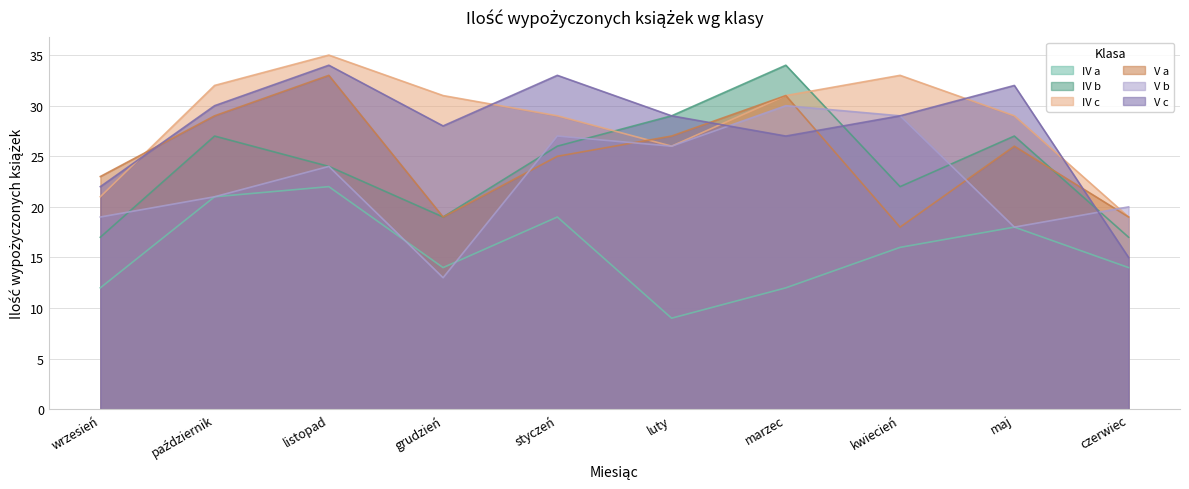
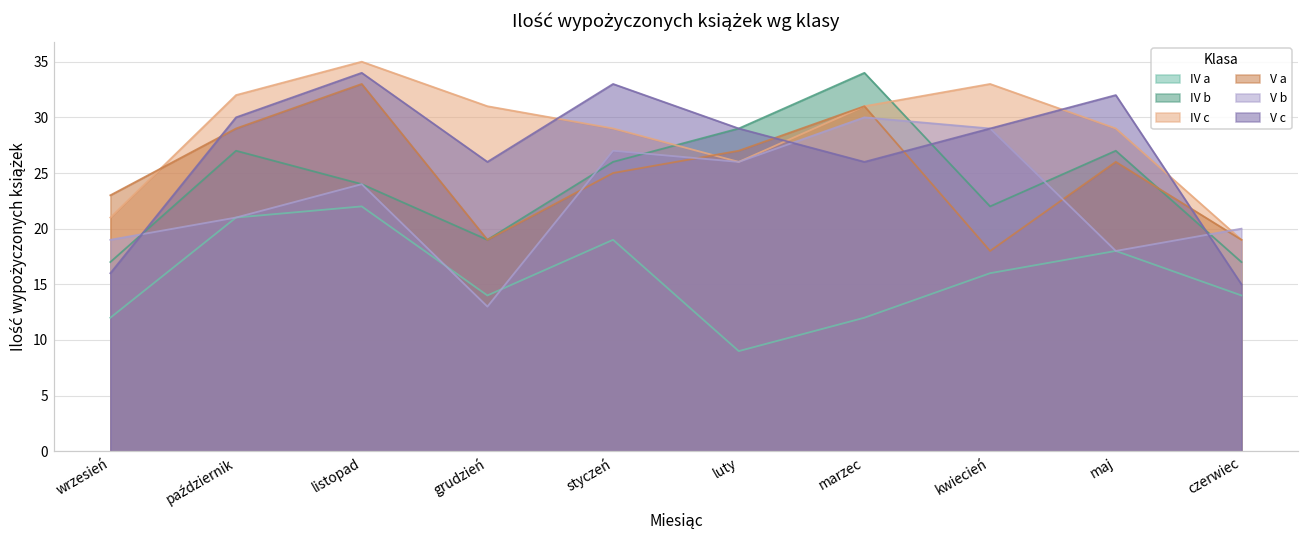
V c, wrzesień: 22 -> 16
V c, grudzień: 28 -> 26
V c, marzec: 27 -> 26
